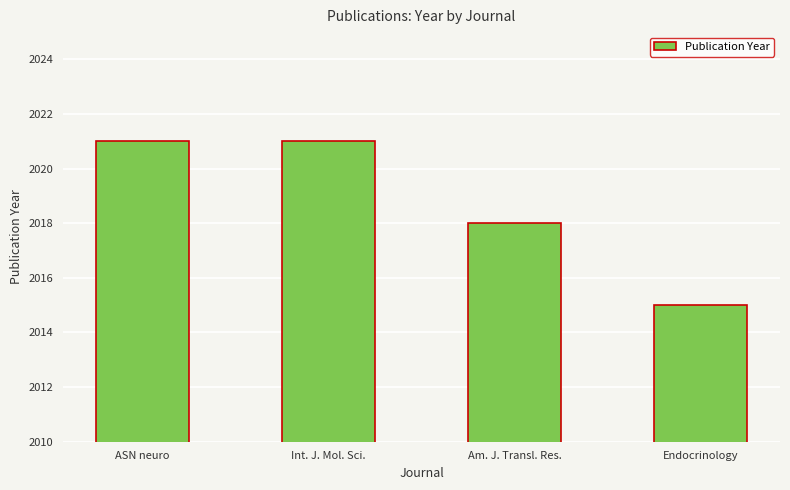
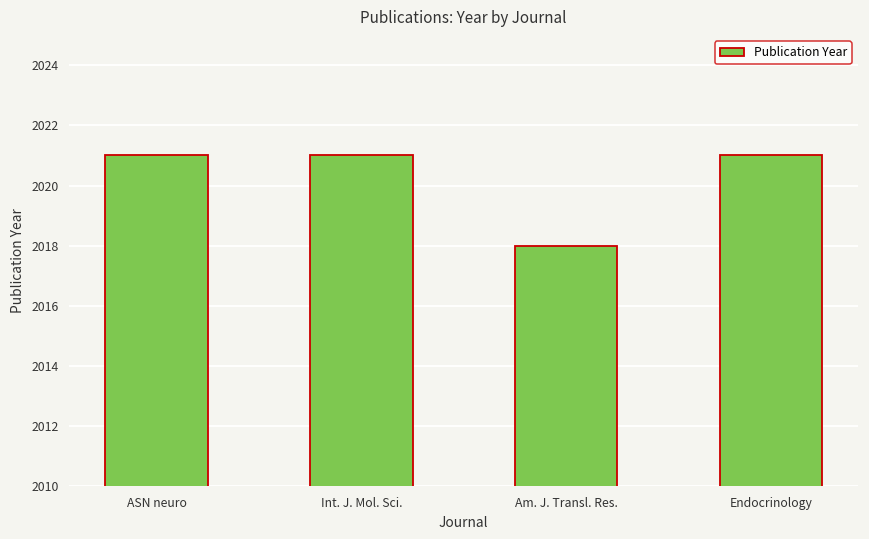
Endocrinology: 2015 -> 2021
